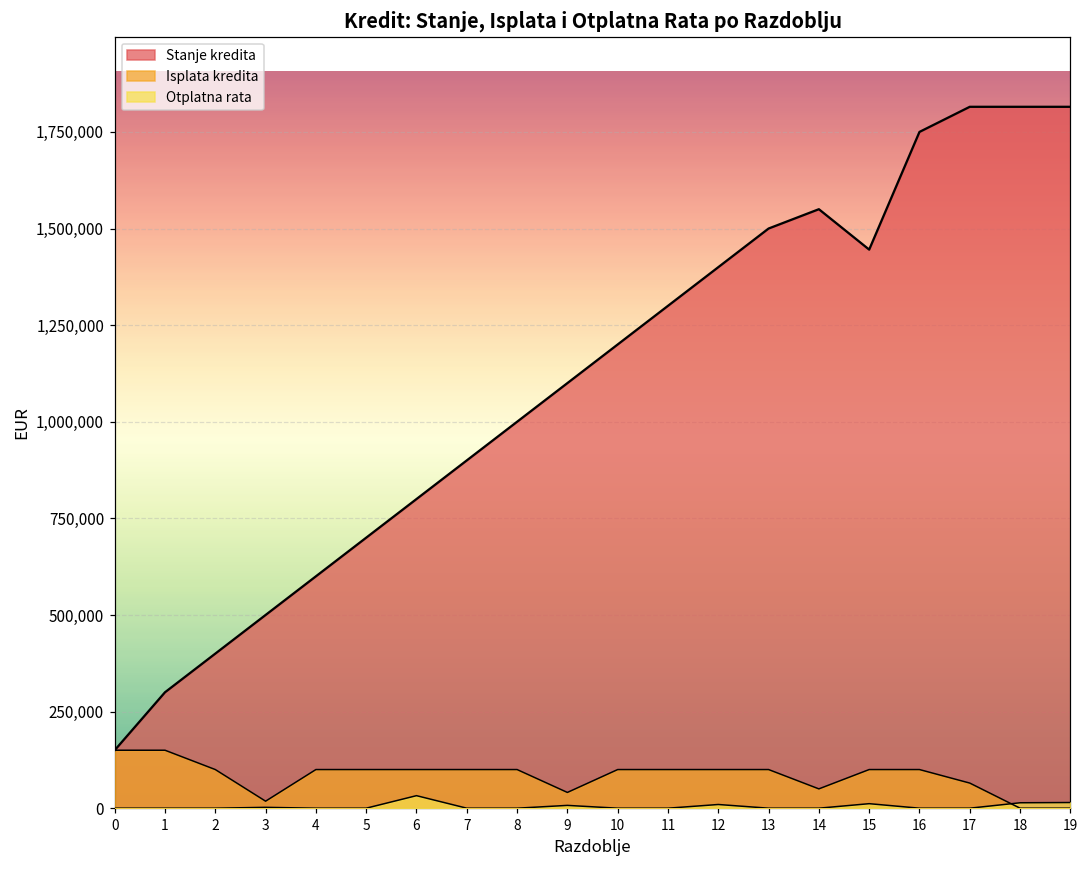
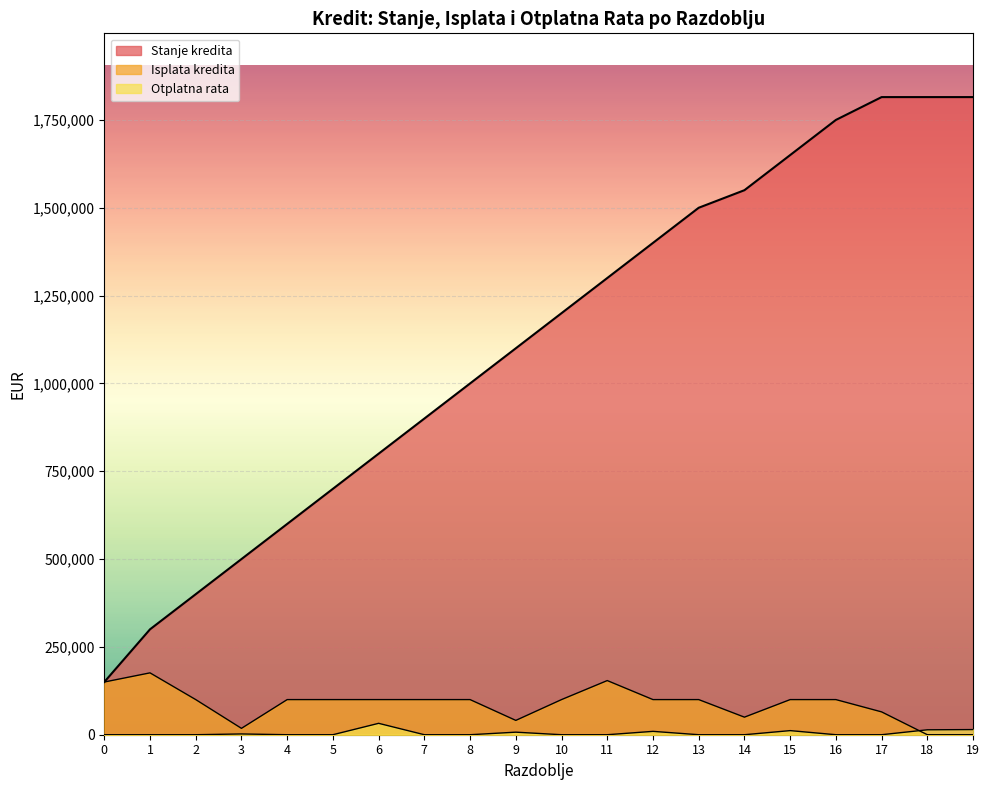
Isplata kredita, 1: 150,000 -> 180,000
Isplata kredita, 11: 100,000 -> 150,000
Stanje kredita, 15: 1,450,000 -> 1,650,000
